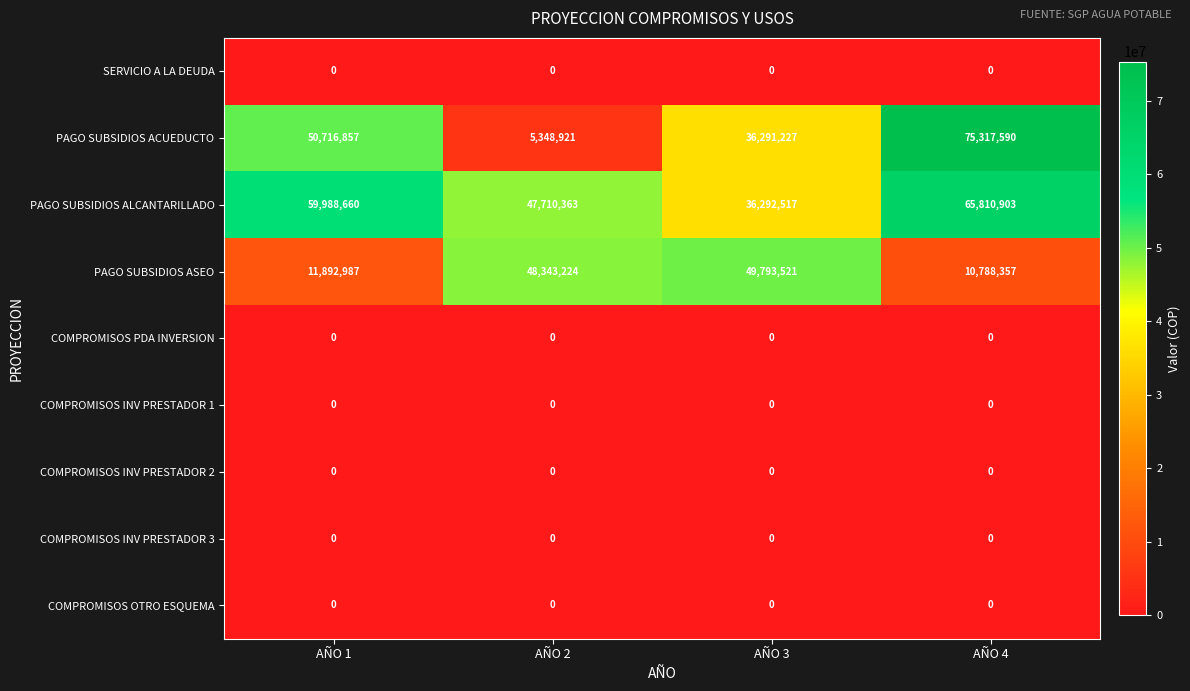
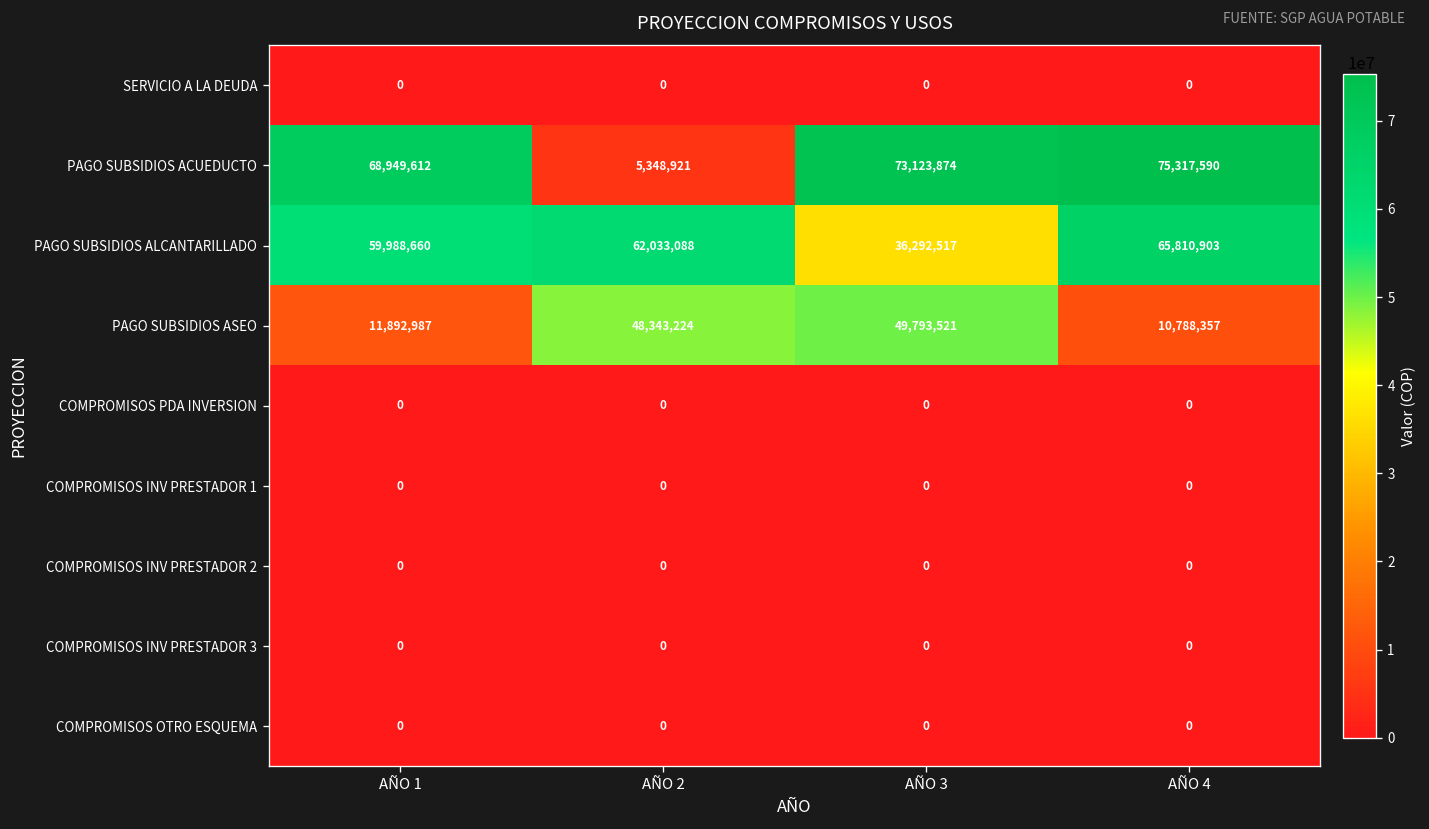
PAGO SUBSIDIOS ACUEDUCTO, AÑO 1: 50,716,857 -> 68,949,612
PAGO SUBSIDIOS ACUEDUCTO, AÑO 3: 36,291,227 -> 73,123,874
PAGO SUBSIDIOS ALCANTARILLADO, AÑO 2: 47,710,363 -> 62,033,088
